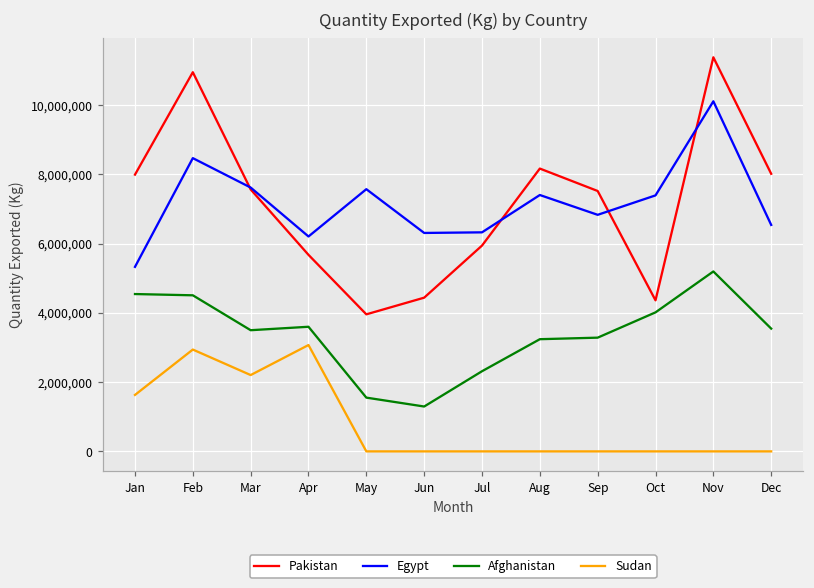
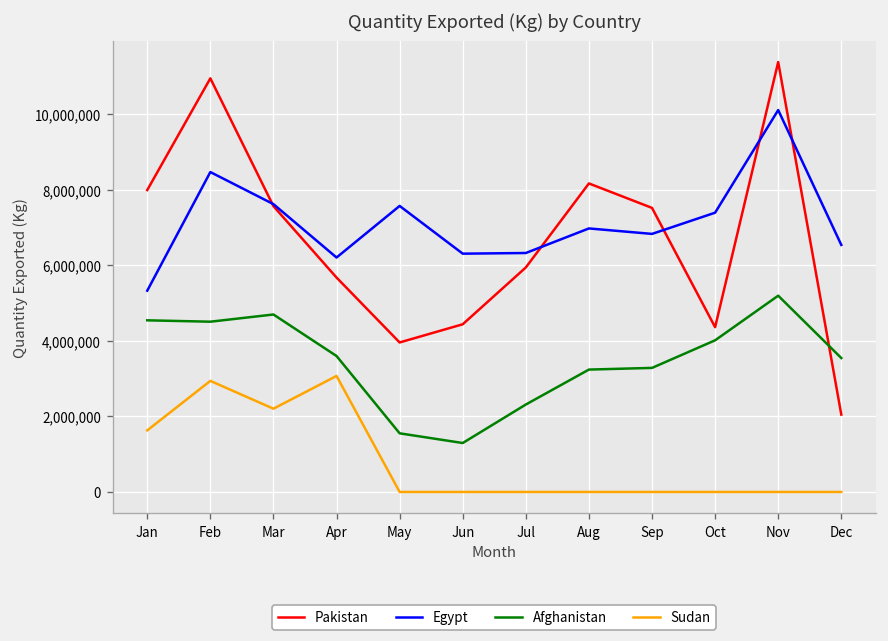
Afghanistan, Mar: 3,500,000 -> 4,700,000
Egypt, Aug: 7,400,000 -> 7,000,000
Pakistan, Dec: 8,000,000 -> 2,000,000
